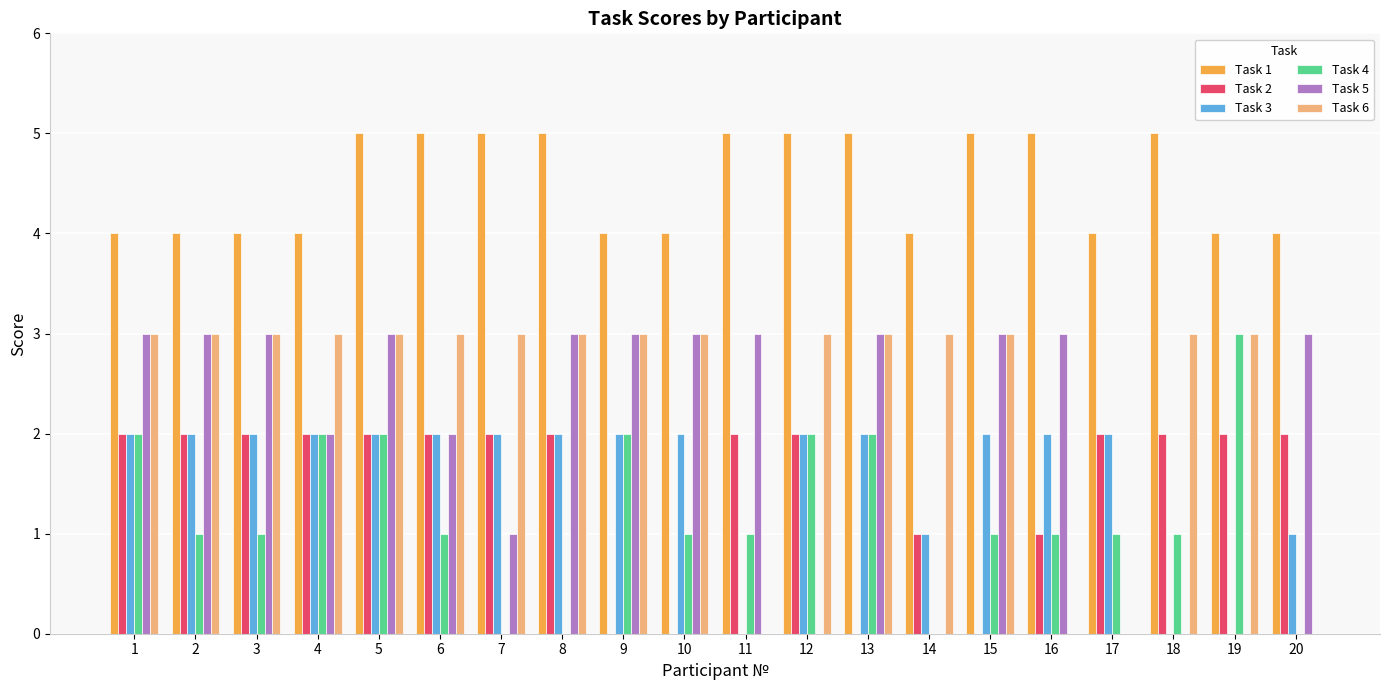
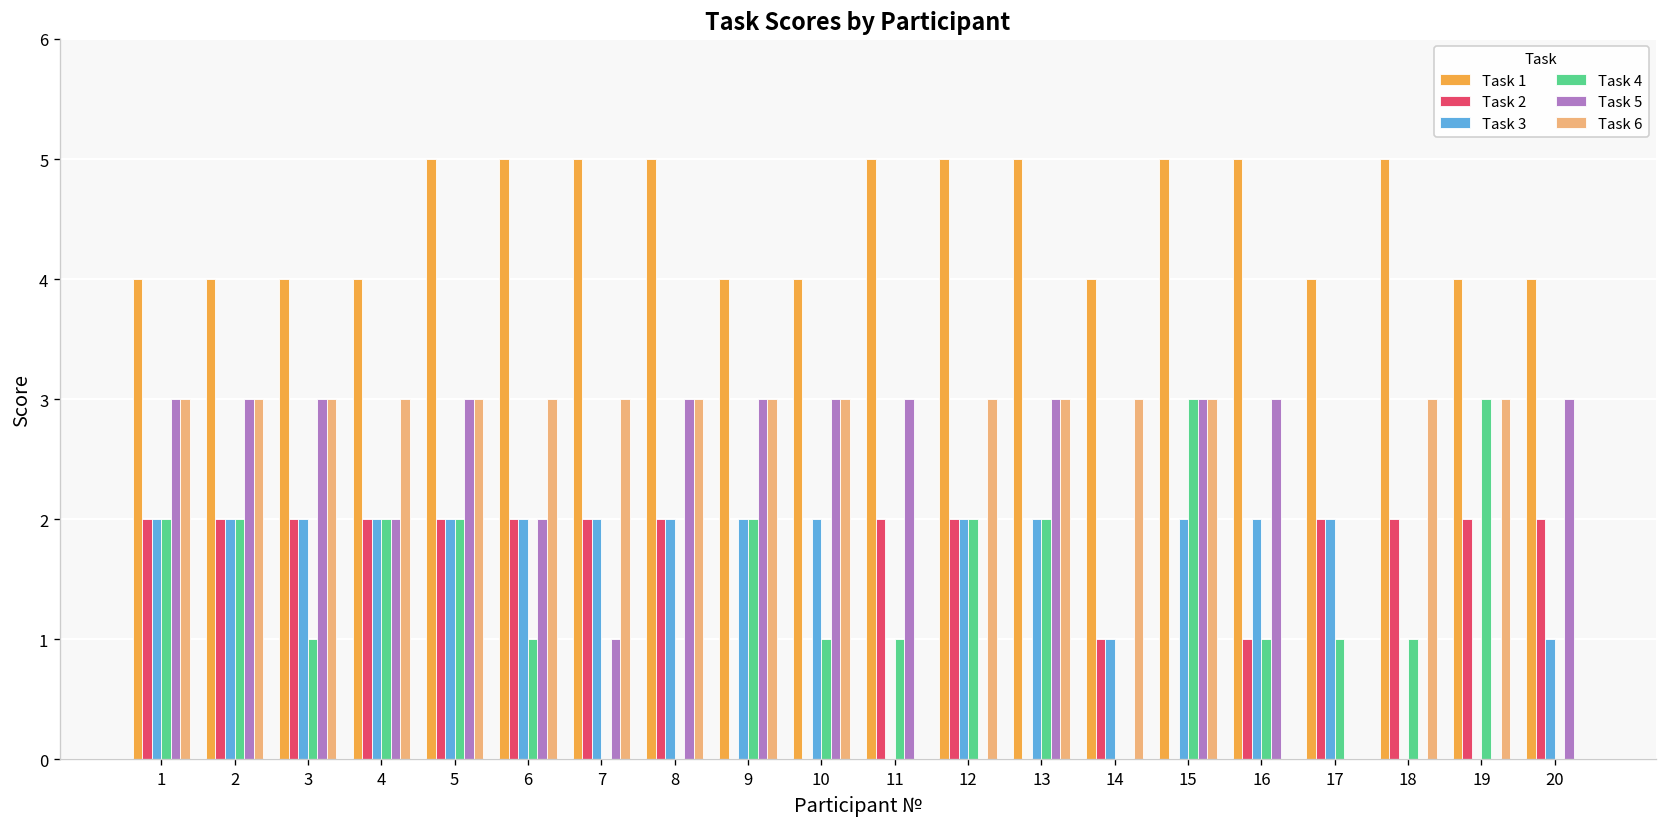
Task 4, 2: 1 -> 2
Task 4, 15: 1 -> 3
